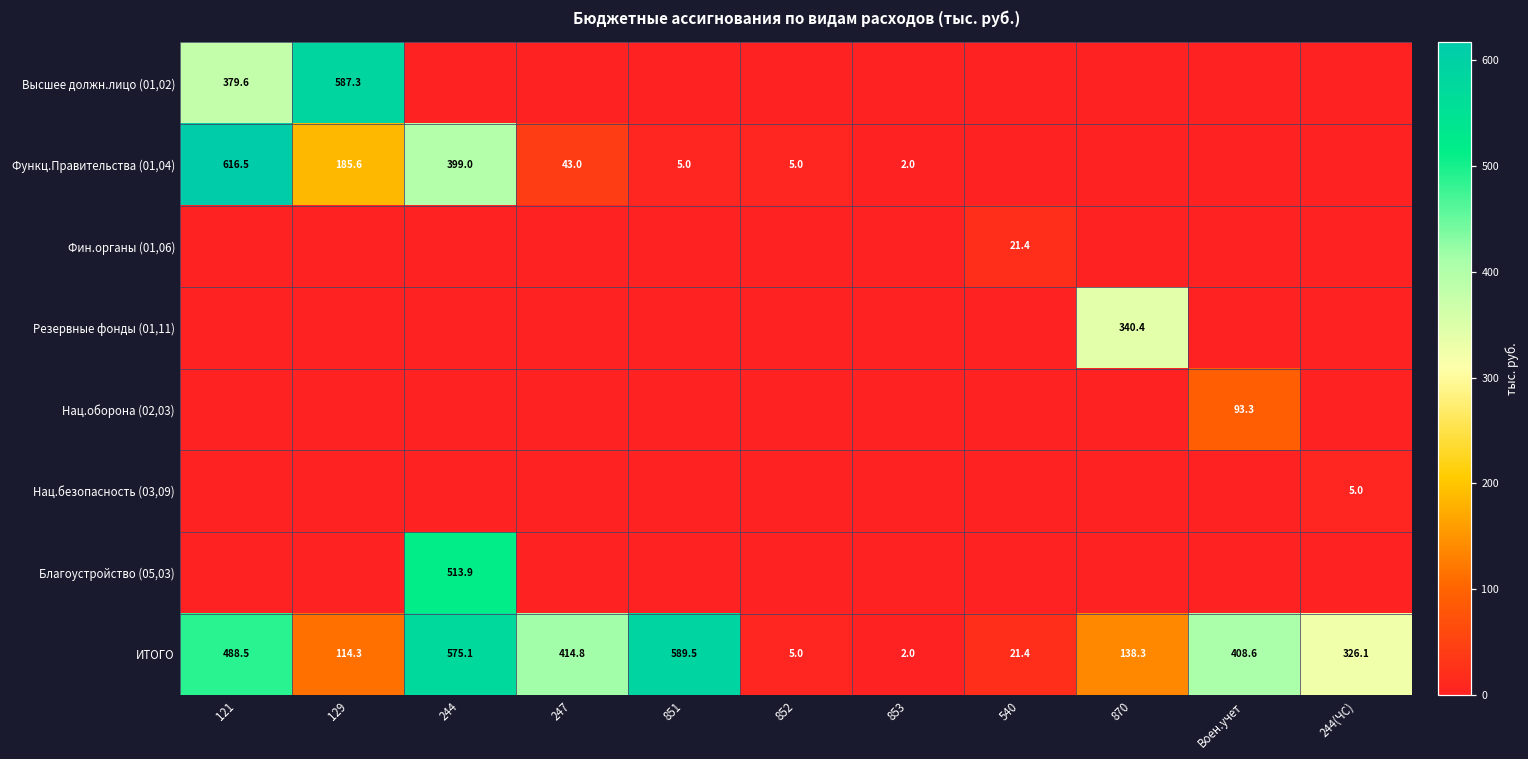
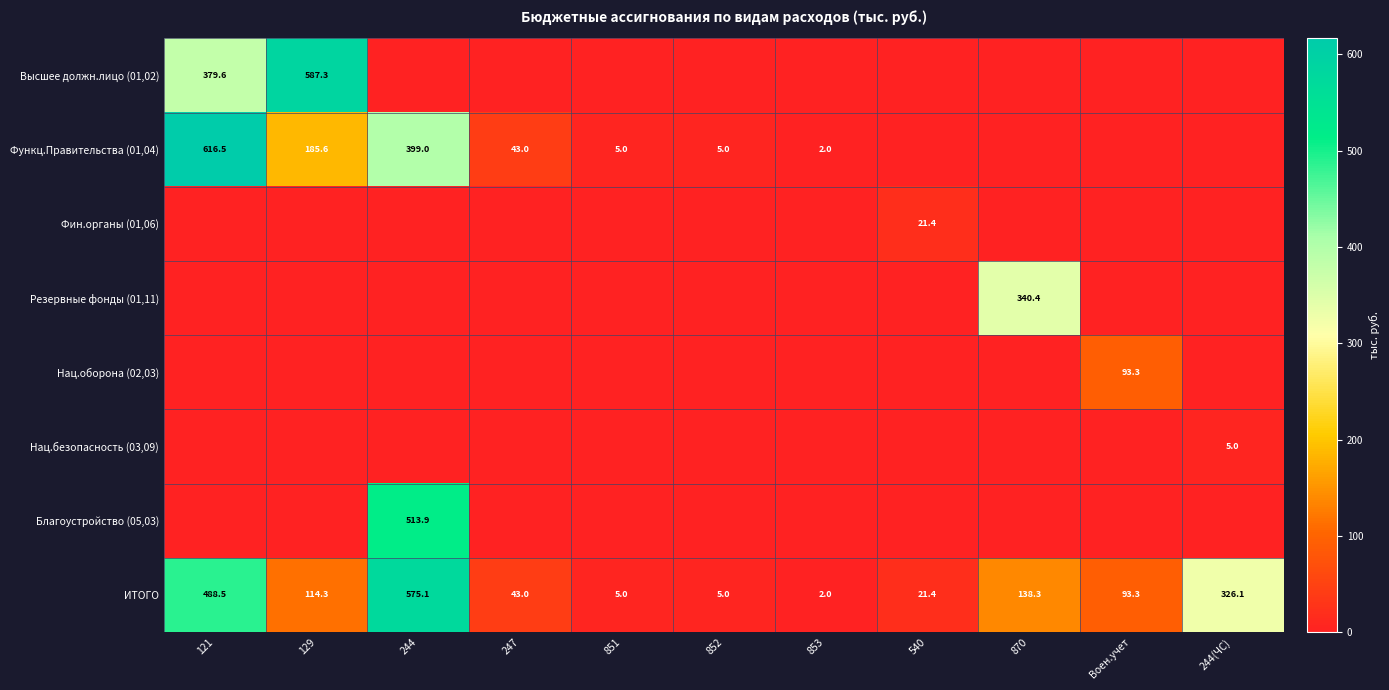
ИТОГО, 247: 414.8 -> 43.0
ИТОГО, 851: 589.5 -> 5.0
ИТОГО, Воен.учет: 408.6 -> 93.3
